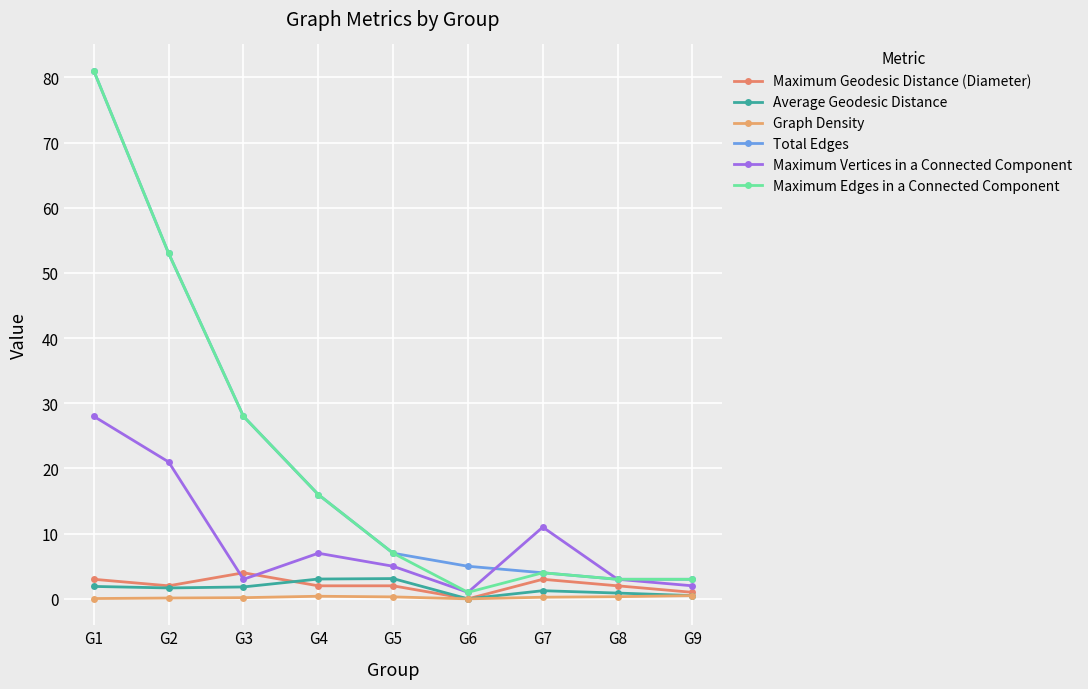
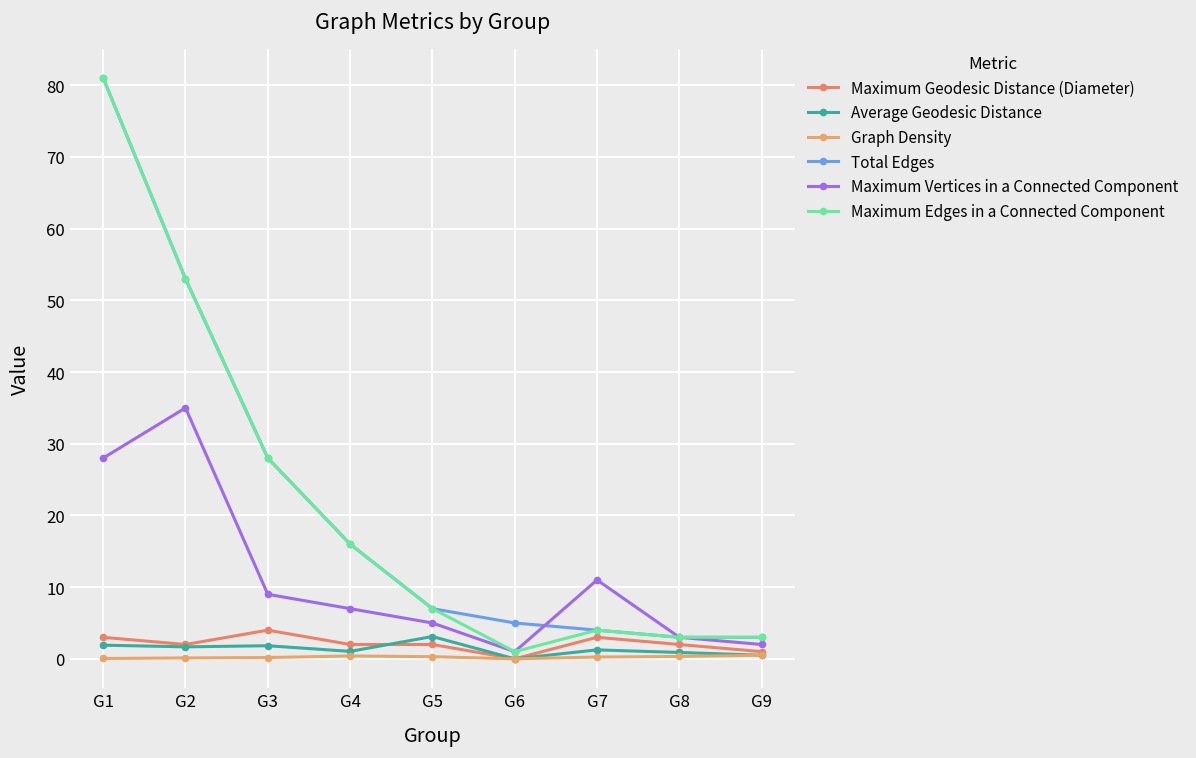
Maximum Vertices in a Connected Component, G2: 21 -> 35
Maximum Vertices in a Connected Component, G3: 3 -> 9
Average Geodesic Distance, G4: 3 -> 1
